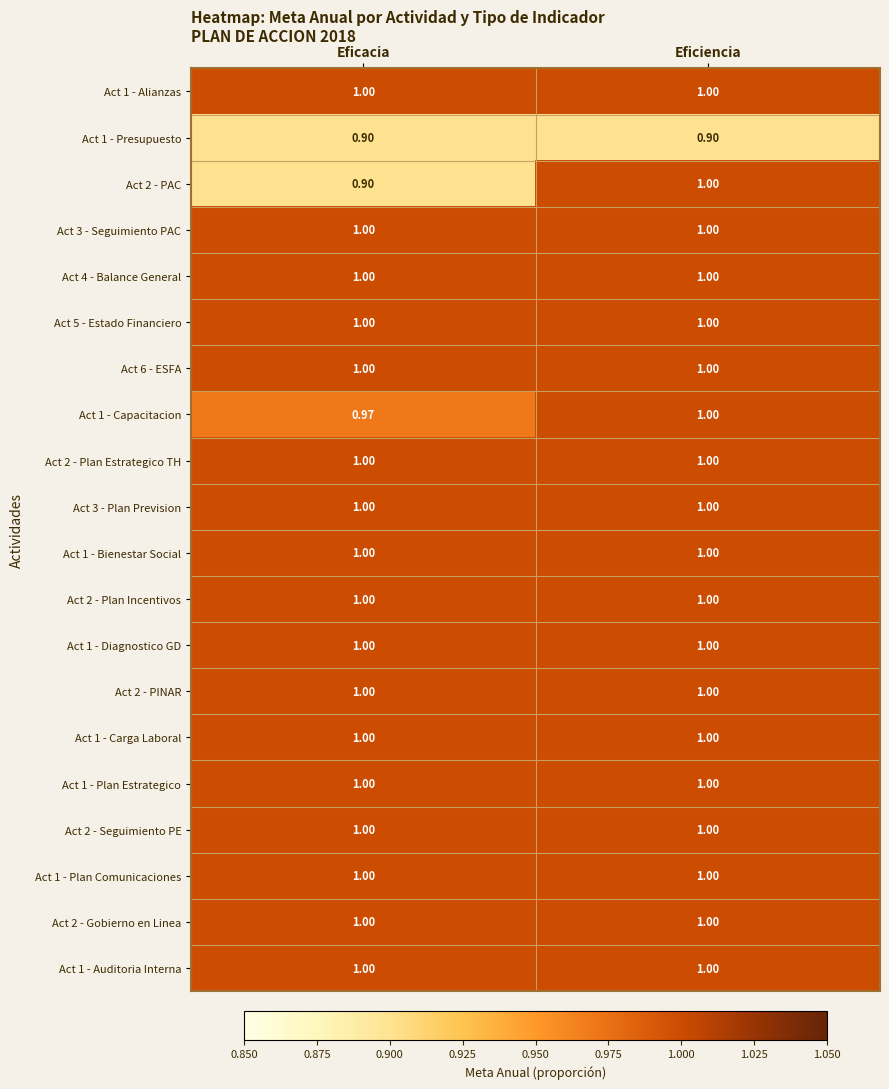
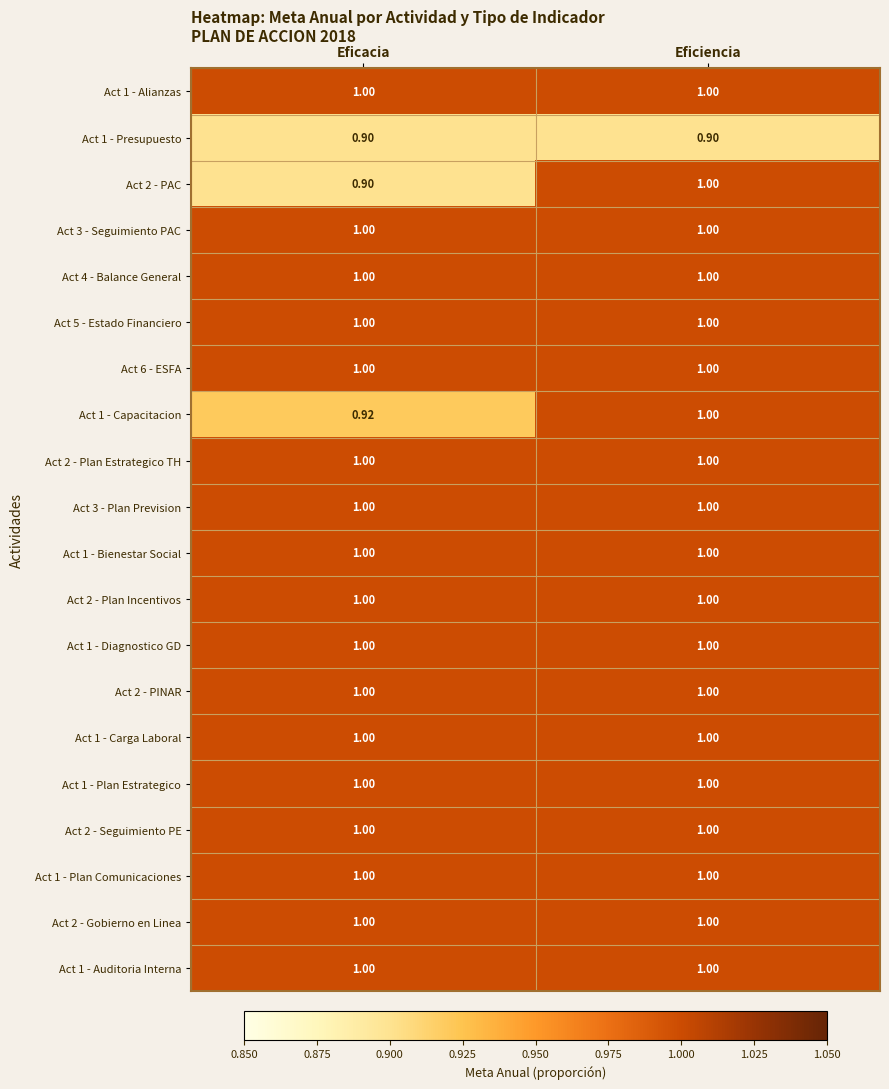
Act 1 - Capacitacion, Eficacia: 0.97 -> 0.92
